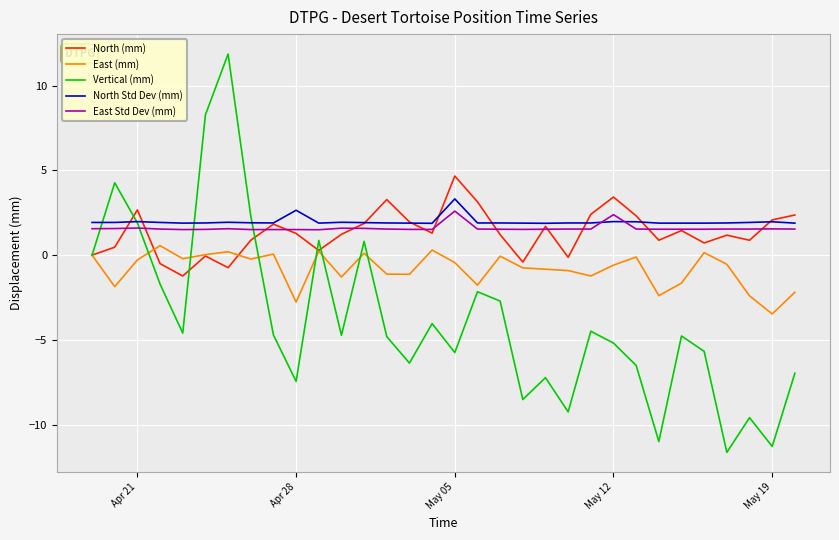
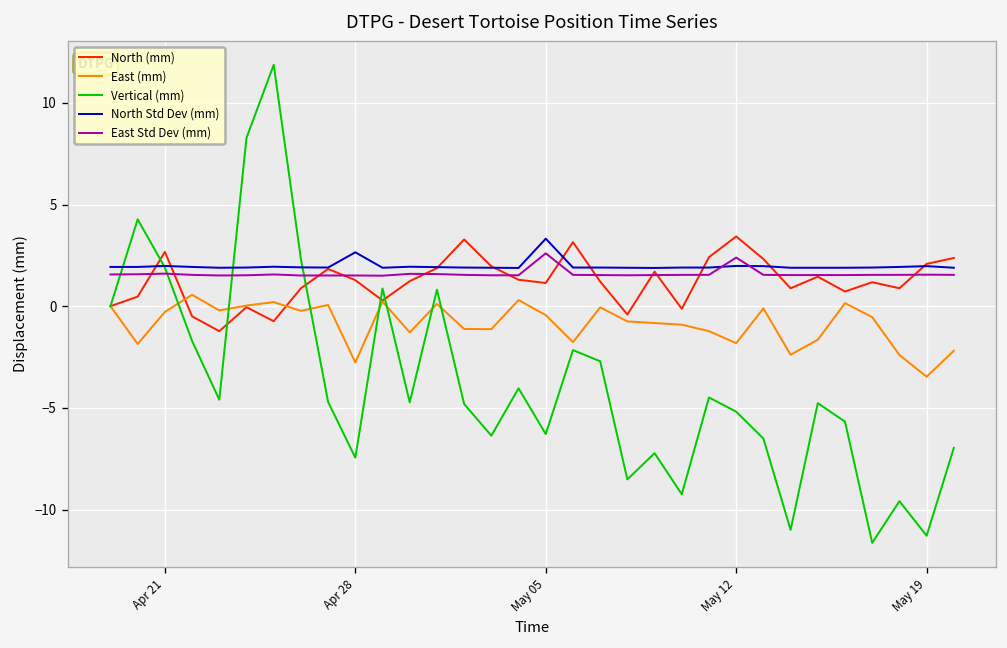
North (mm), May 05: 4.7 -> 1.1
Vertical (mm), May 05: -5.8 -> -6.3
East (mm), May 12: -0.6 -> -1.8
